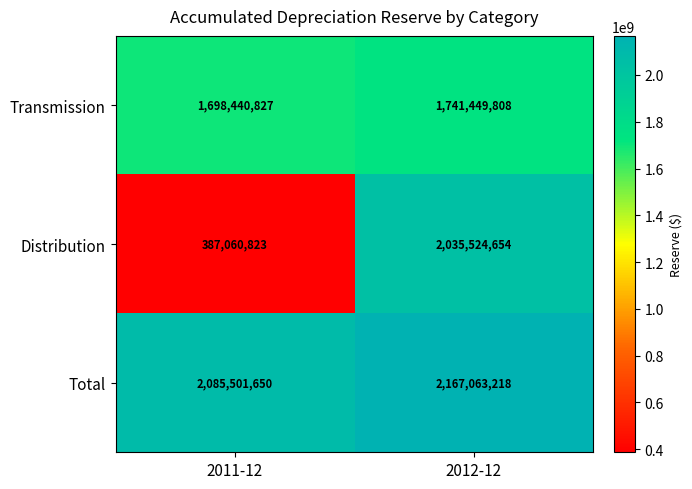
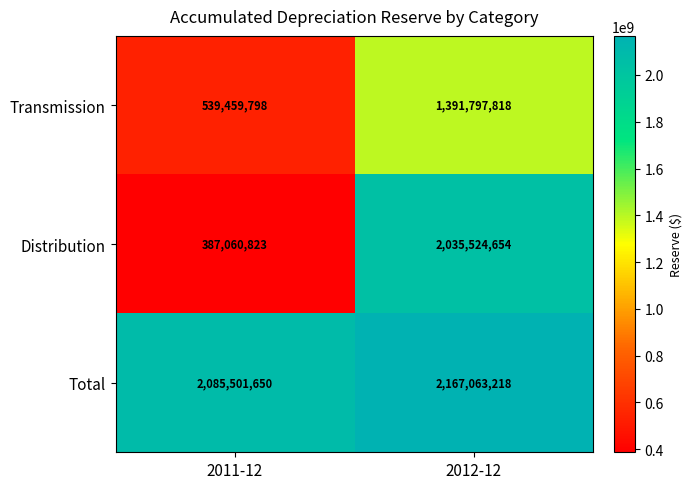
Transmission, 2011-12: 1,698,440,827 -> 539,459,798
Transmission, 2012-12: 1,741,449,808 -> 1,391,797,818
